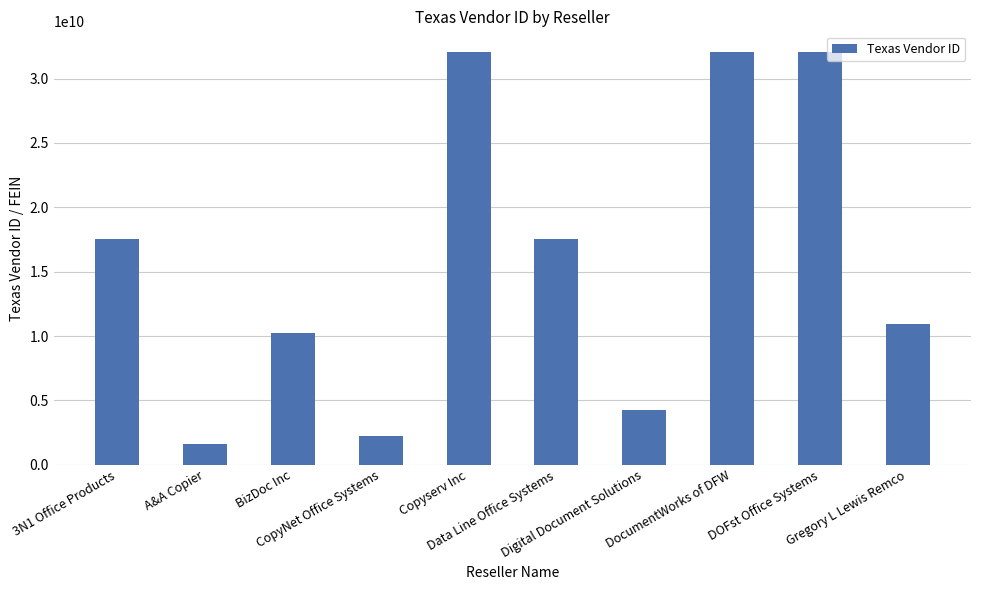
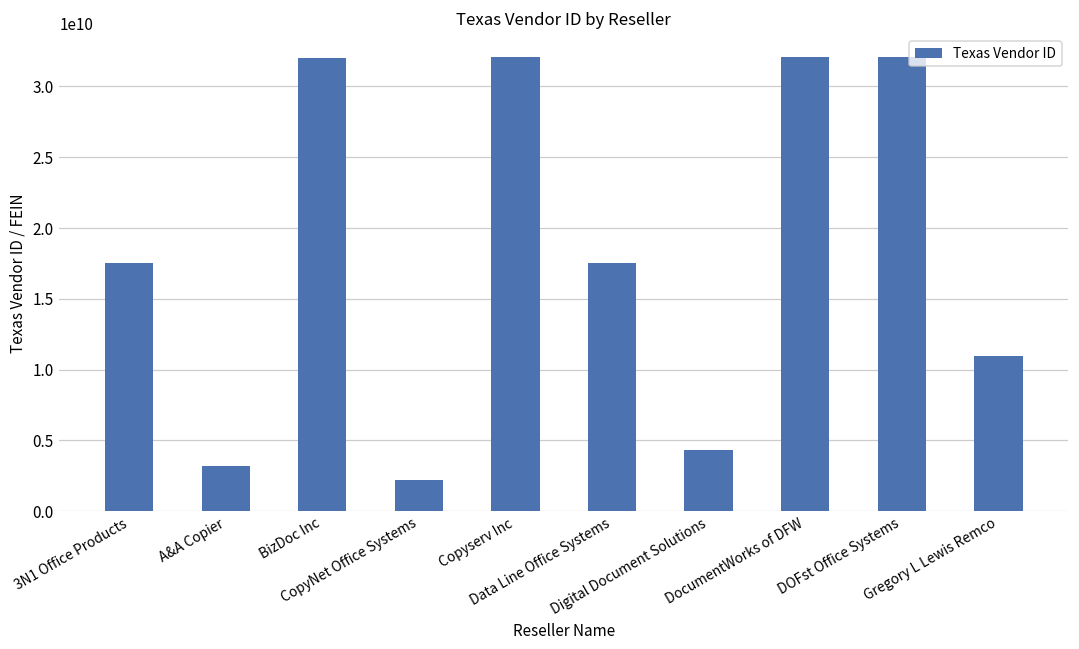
A&A Copier: 1600000000 -> 3200000000
BizDoc Inc: 10200000000 -> 32000000000
